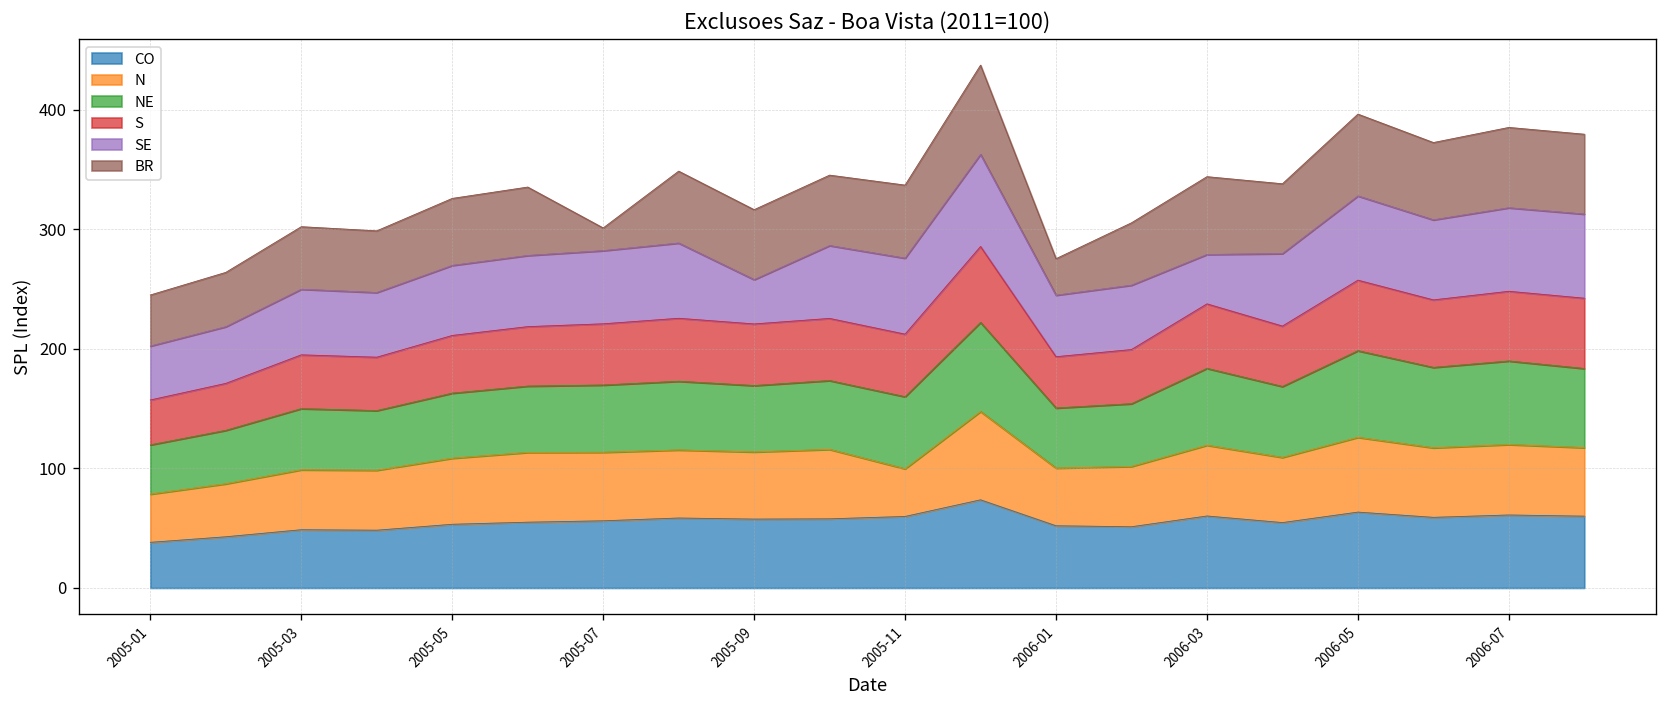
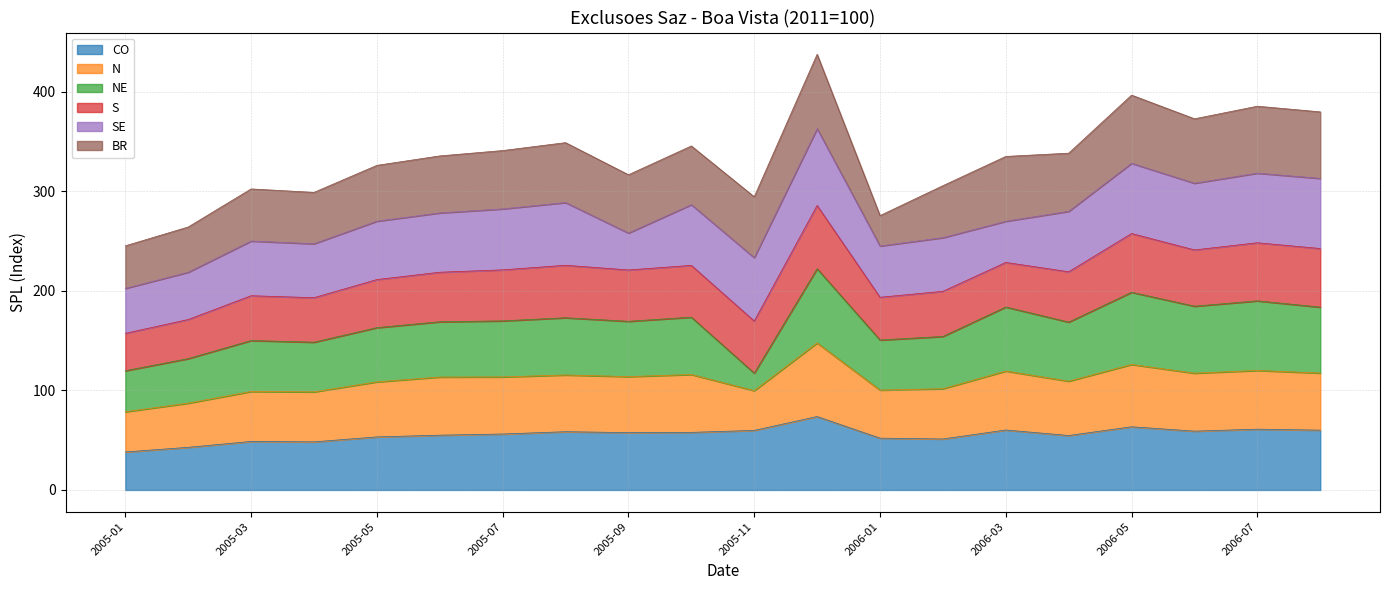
BR, 2005-07: 20 -> 60
NE, 2005-11: 60 -> 20
S, 2006-03: 50 -> 40
